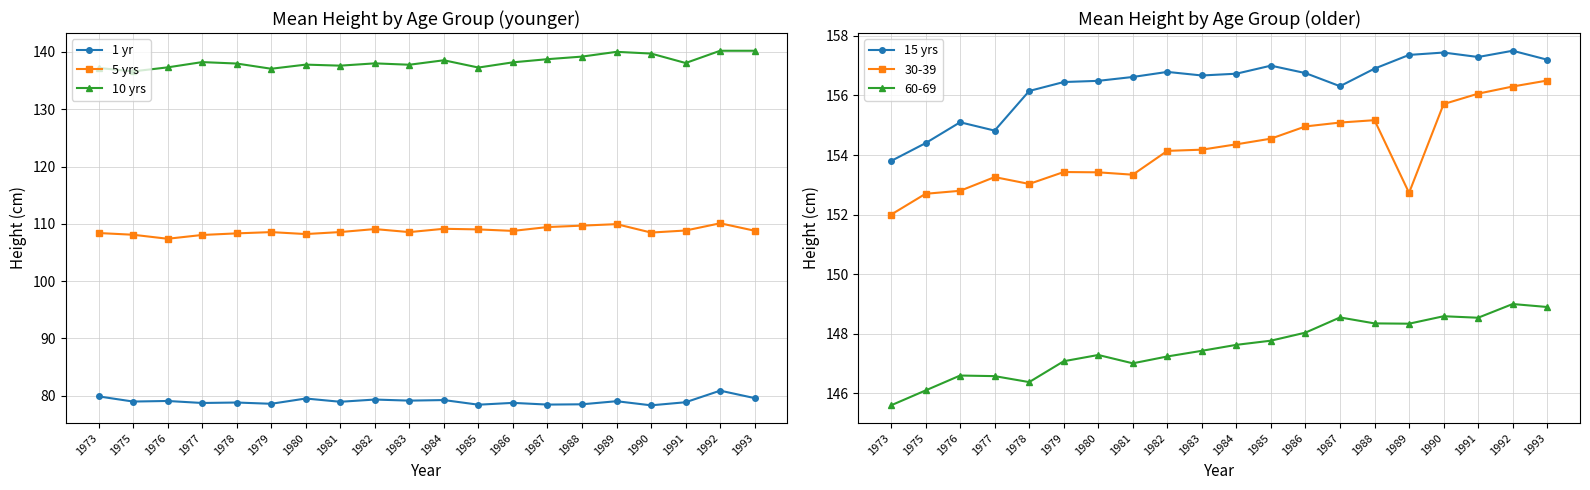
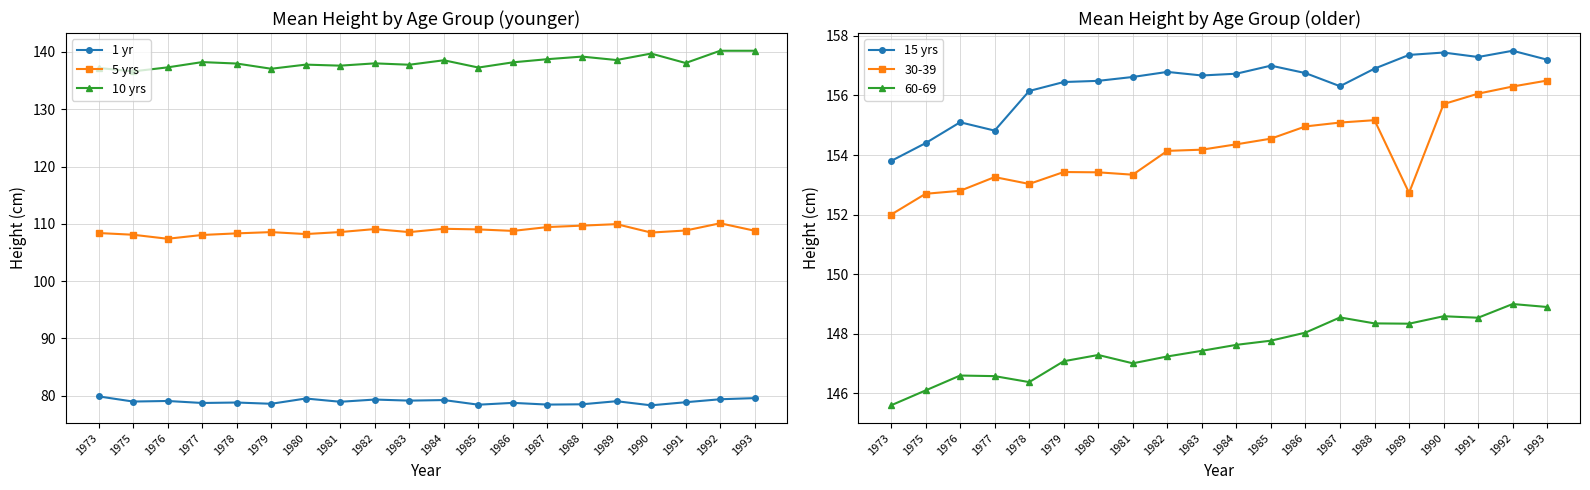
Mean Height by Age Group (younger), 10 yrs, 1989: 140 -> 139
Mean Height by Age Group (younger), 1 yr, 1992: 81 -> 79
